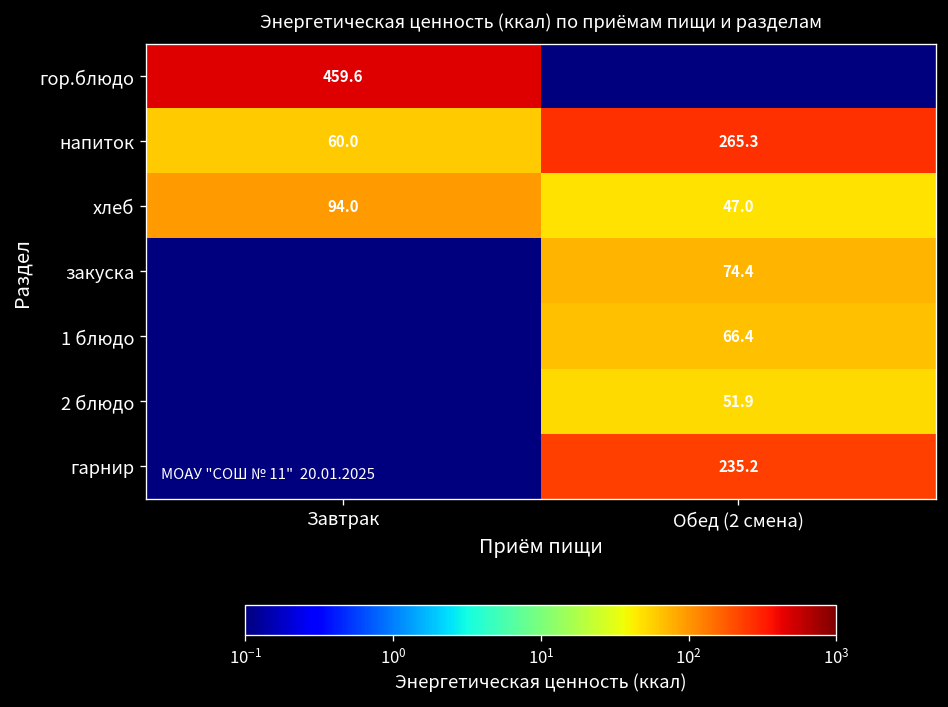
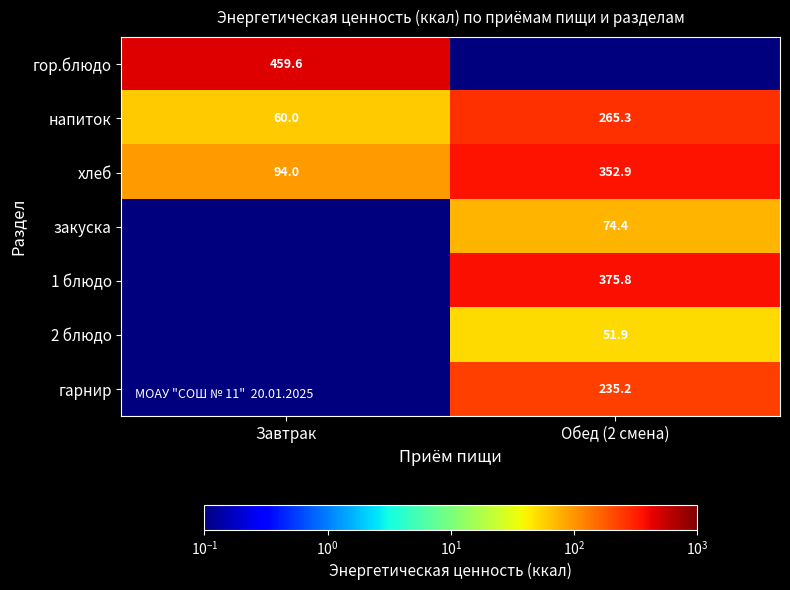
хлеб, Обед (2 смена): 47.0 -> 352.9
1 блюдо, Обед (2 смена): 66.4 -> 375.8
